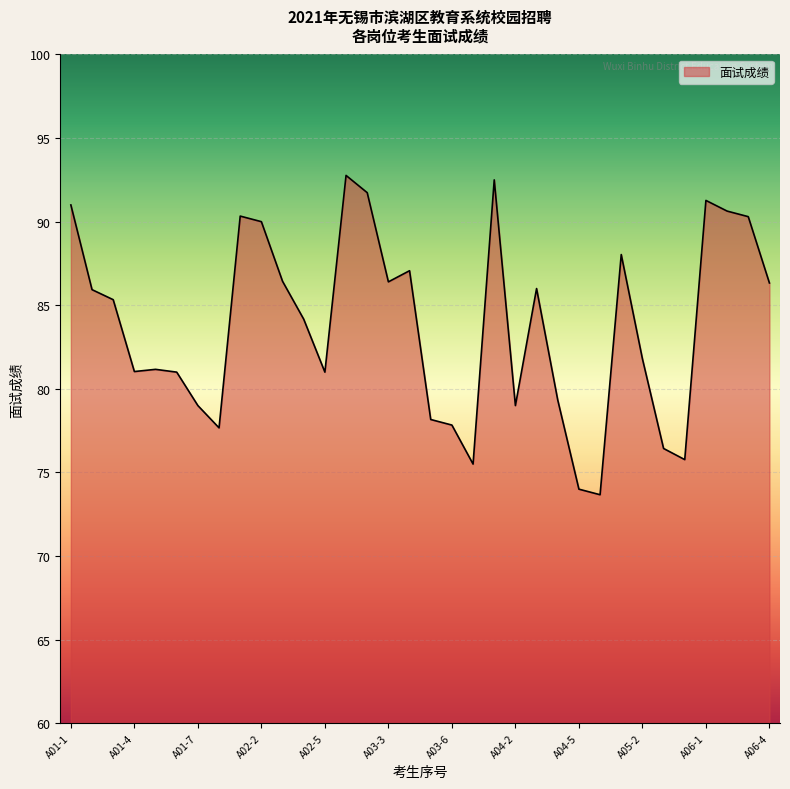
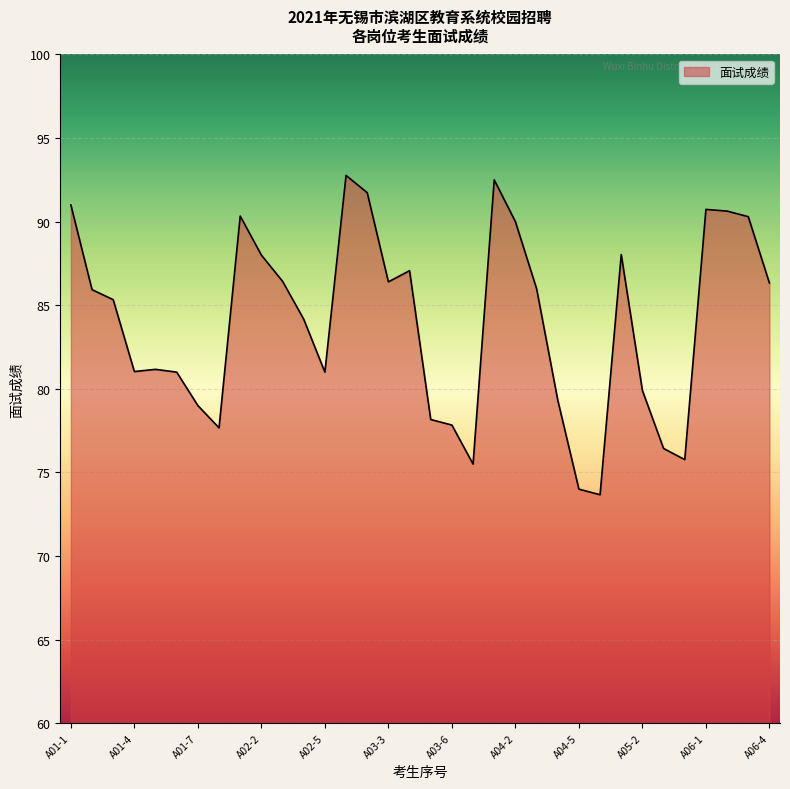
A02-2: 90 -> 88
A04-2: 79 -> 90
A05-2: 81.8 -> 79.9
A06-1: 91.3 -> 90.7
